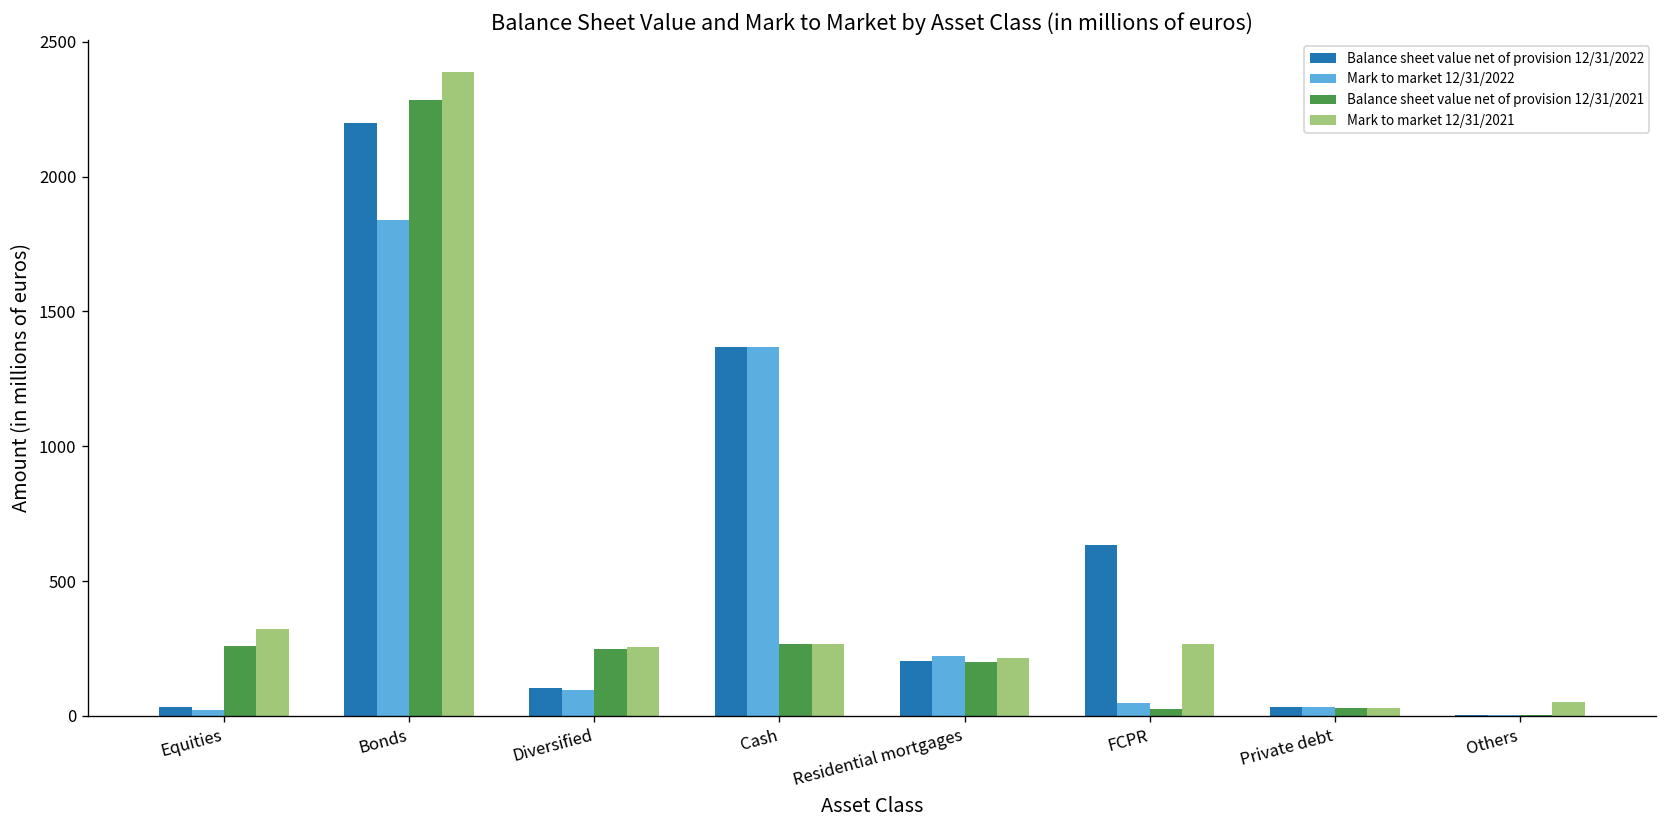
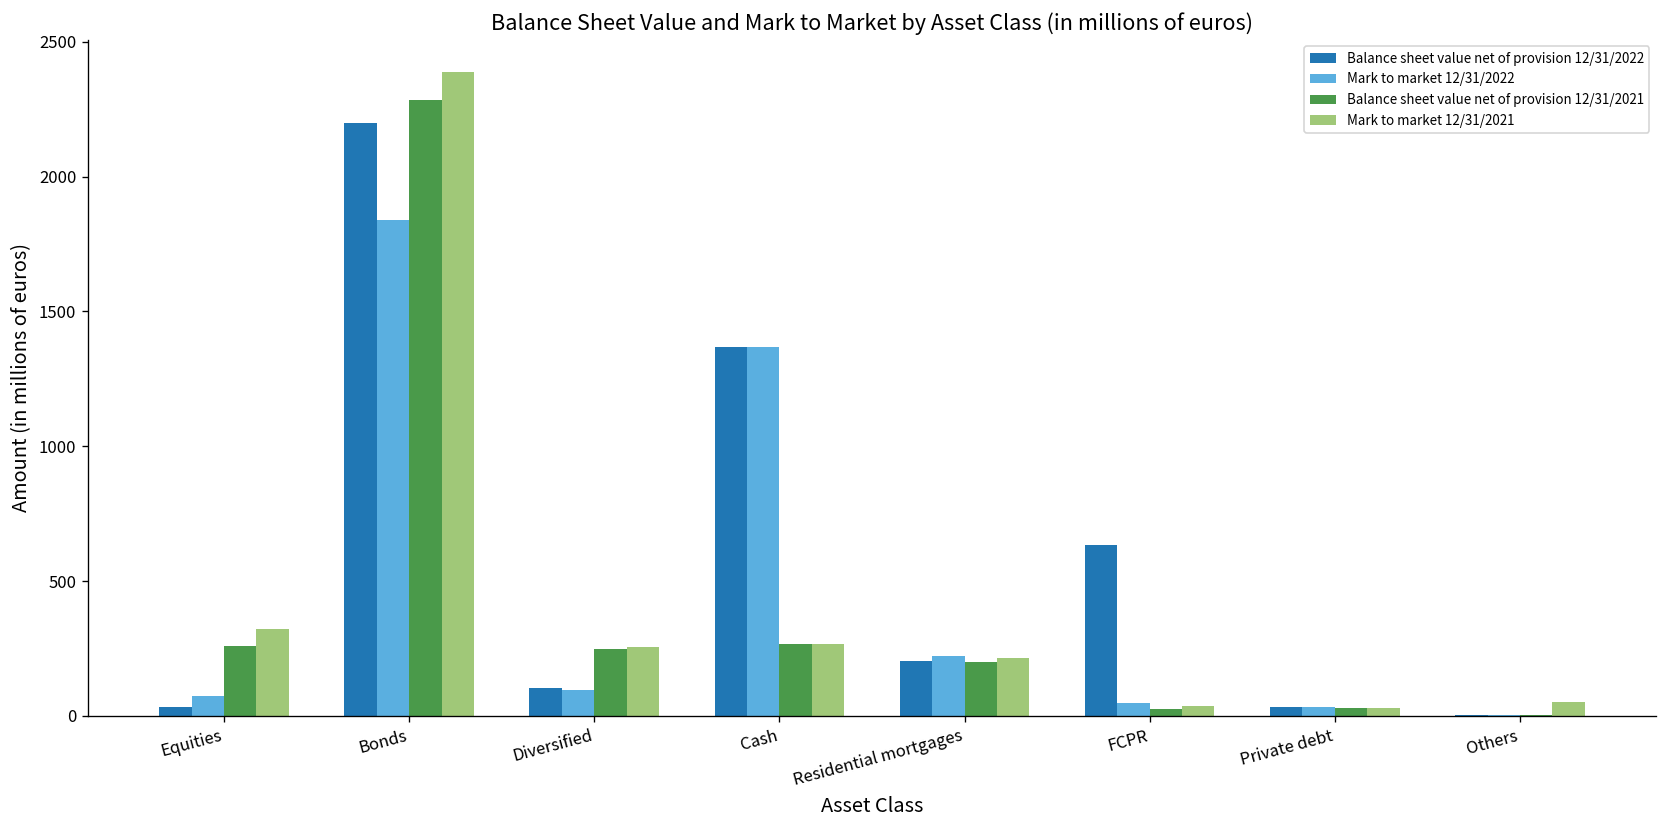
Mark to market 12/31/2022, Equities: 20 -> 70
Mark to market 12/31/2021, FCPR: 270 -> 40
